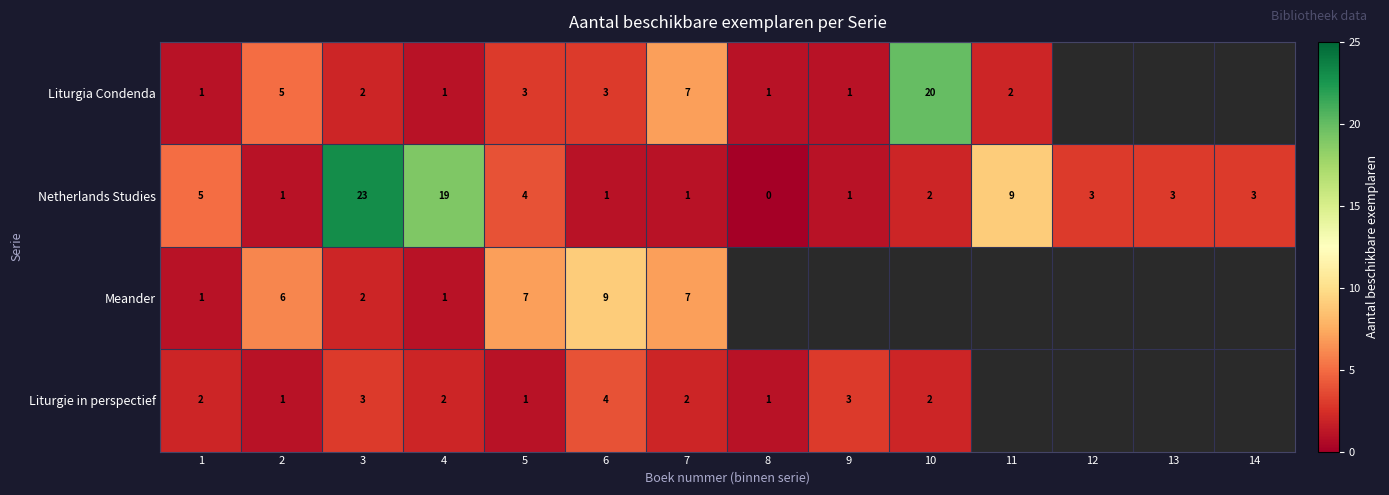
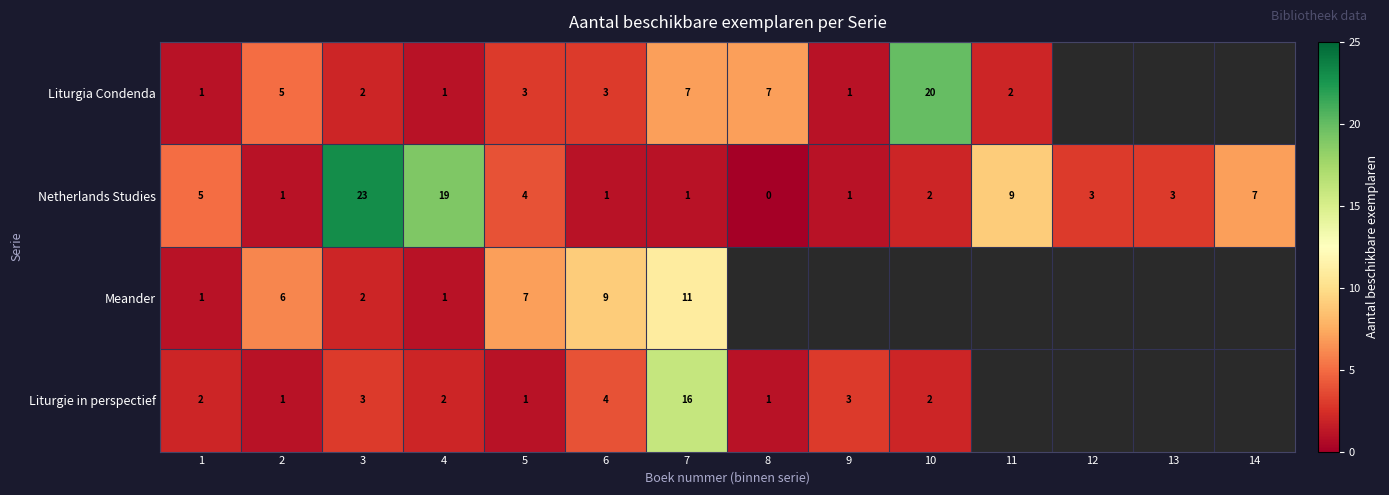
Liturgia Condenda, 8: 1 -> 7
Netherlands Studies, 14: 3 -> 7
Meander, 7: 7 -> 11
Liturgie in perspectief, 7: 2 -> 16
